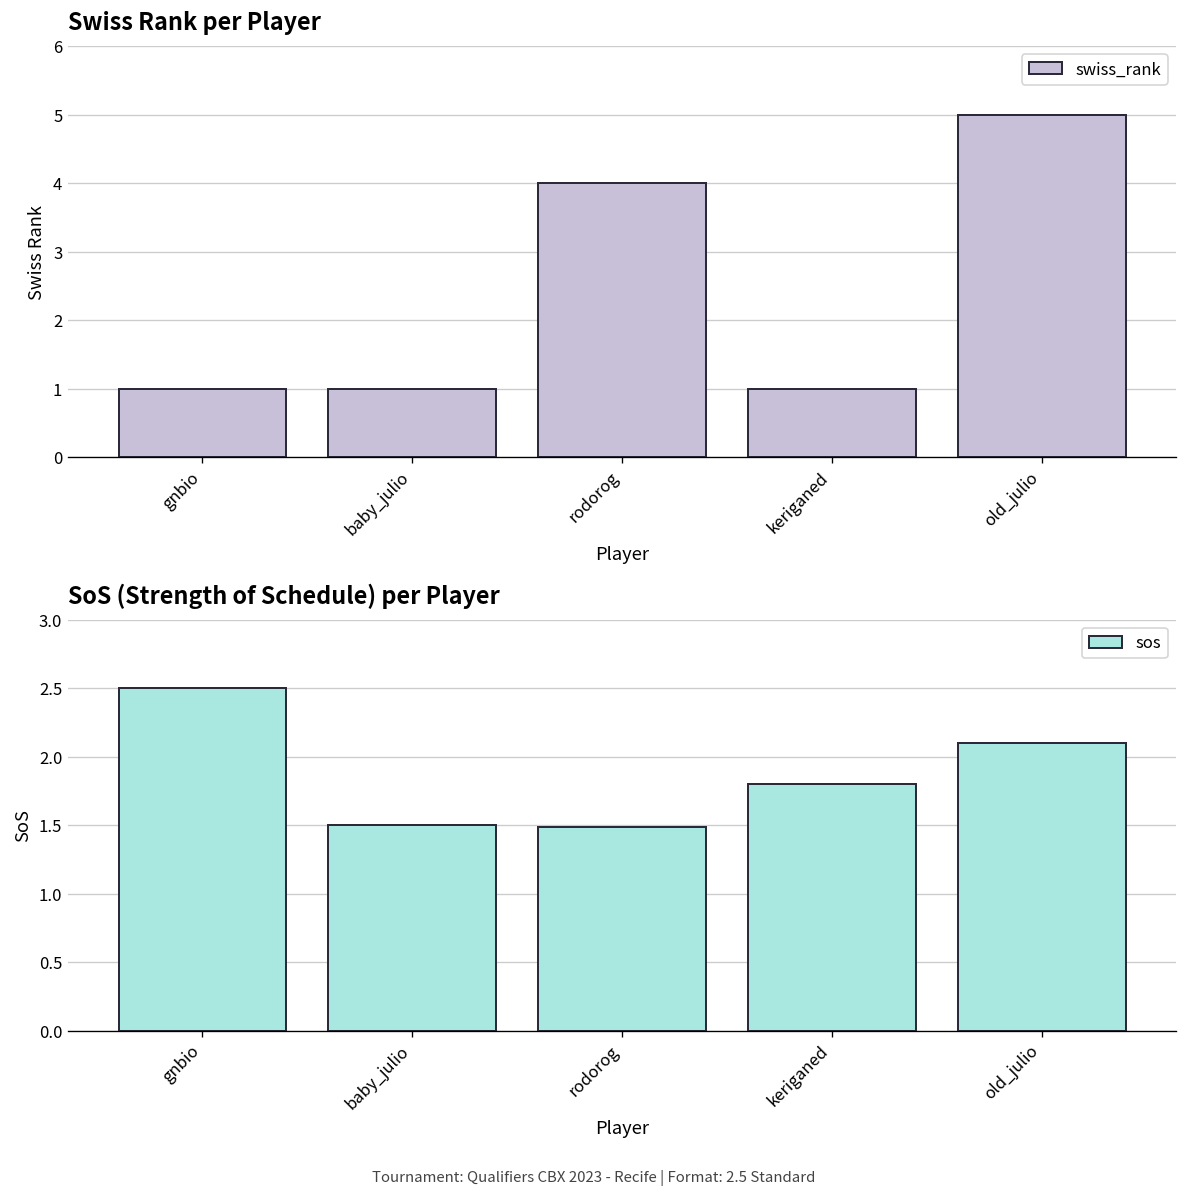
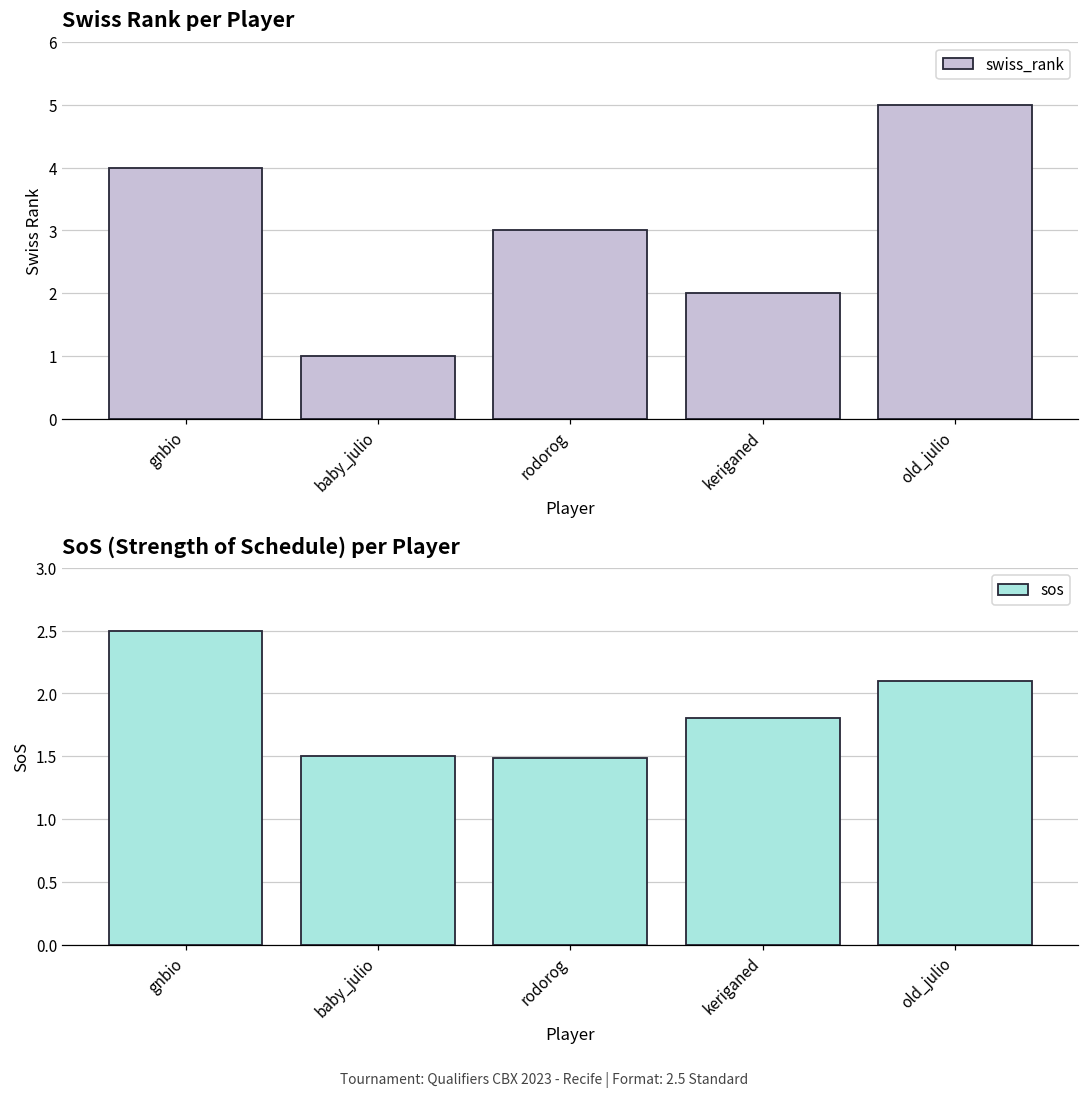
Swiss Rank per Player, gnbio: 1 -> 4
Swiss Rank per Player, rodorog: 4 -> 3
Swiss Rank per Player, keriganed: 1 -> 2
